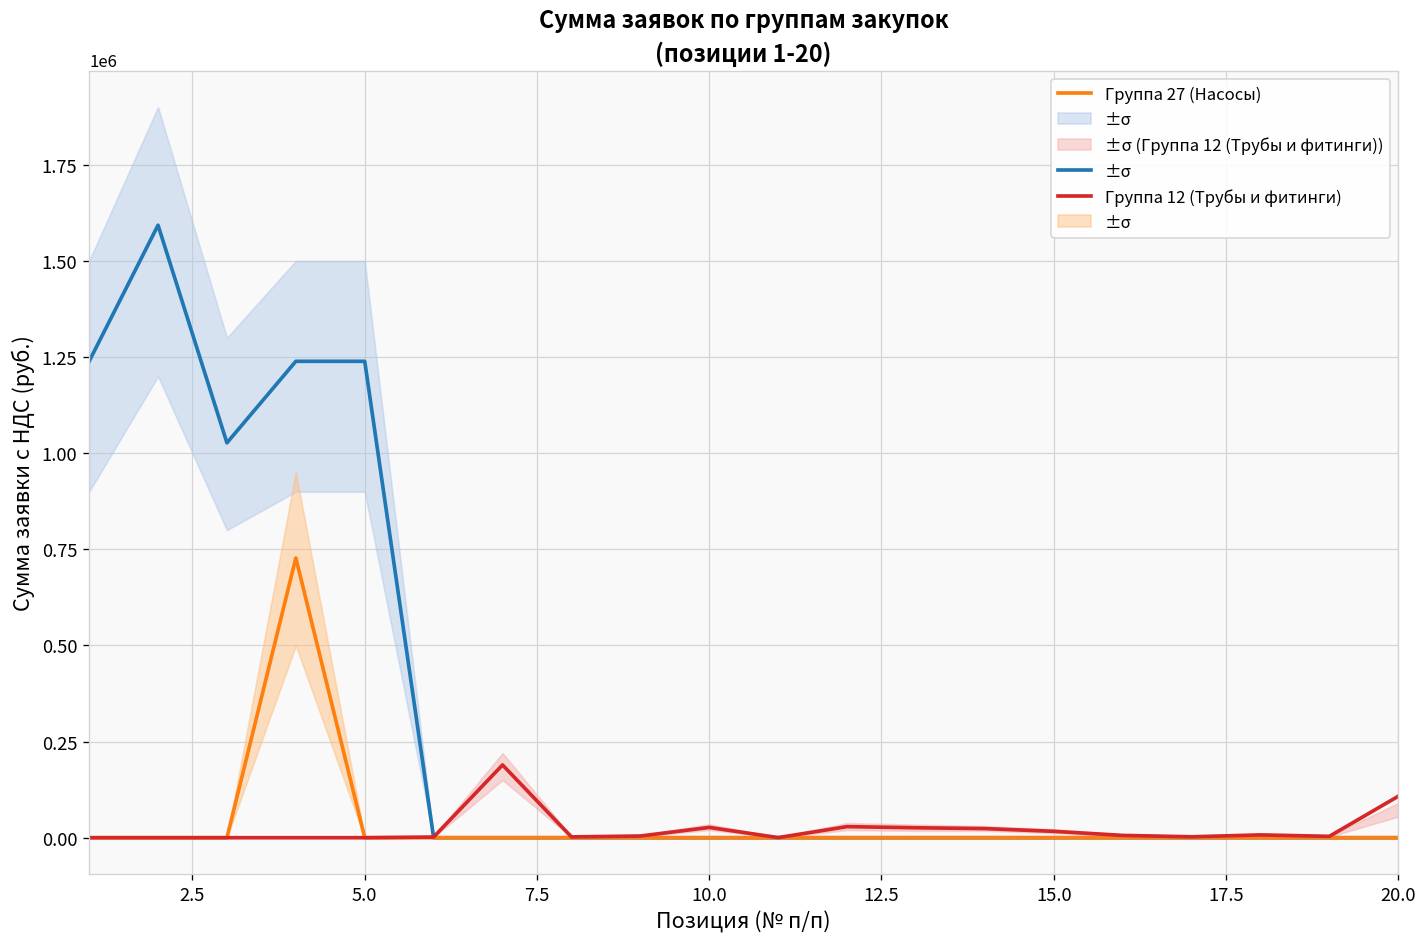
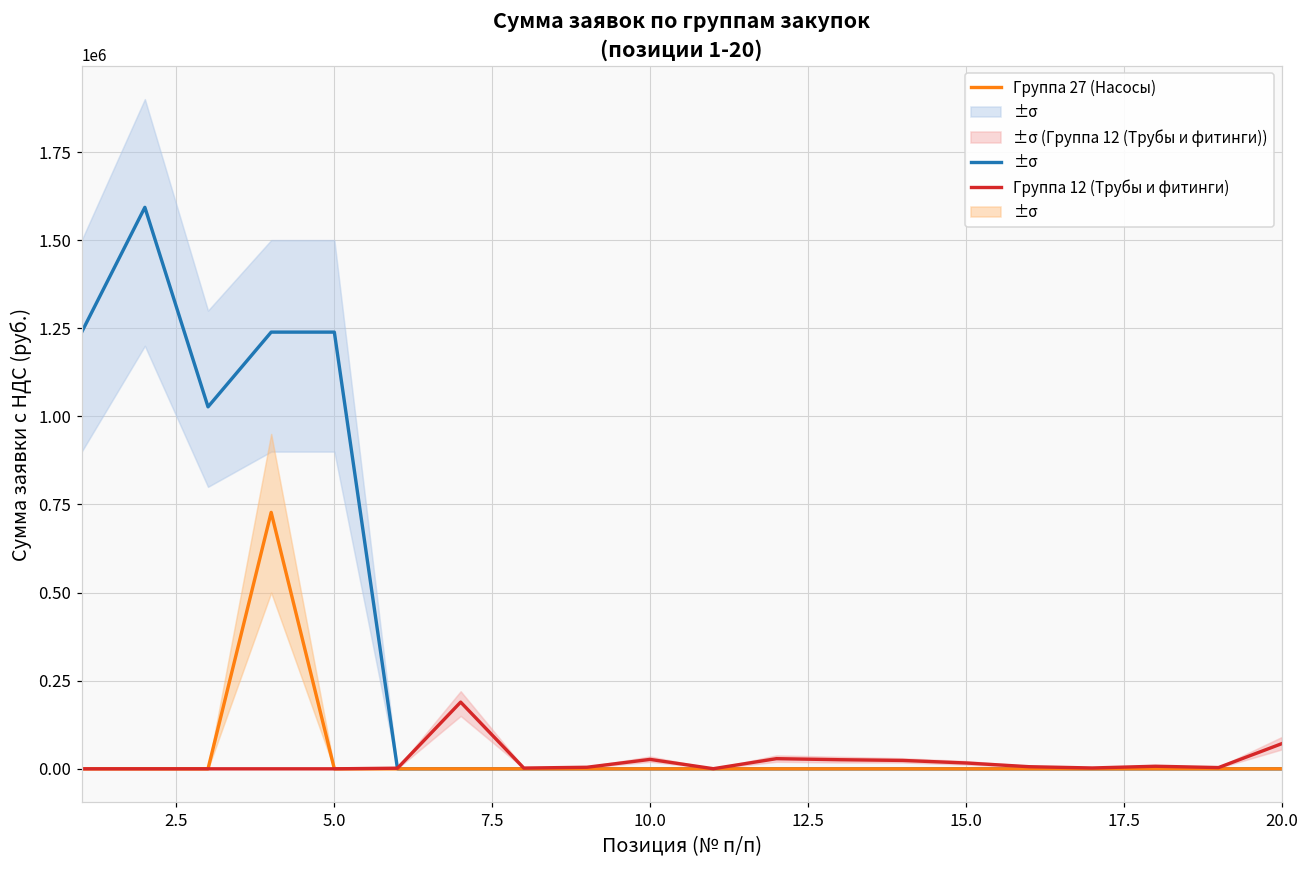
Группа 12 (Трубы и фитинги), 20.0: 110000 -> 70000
